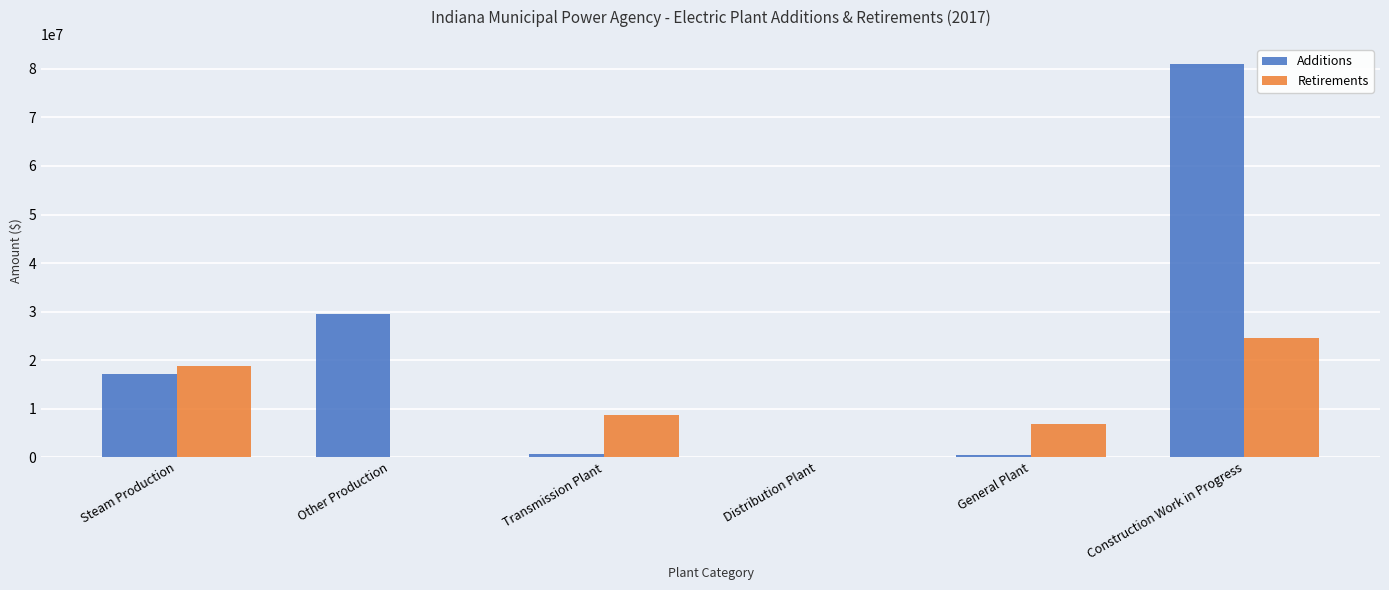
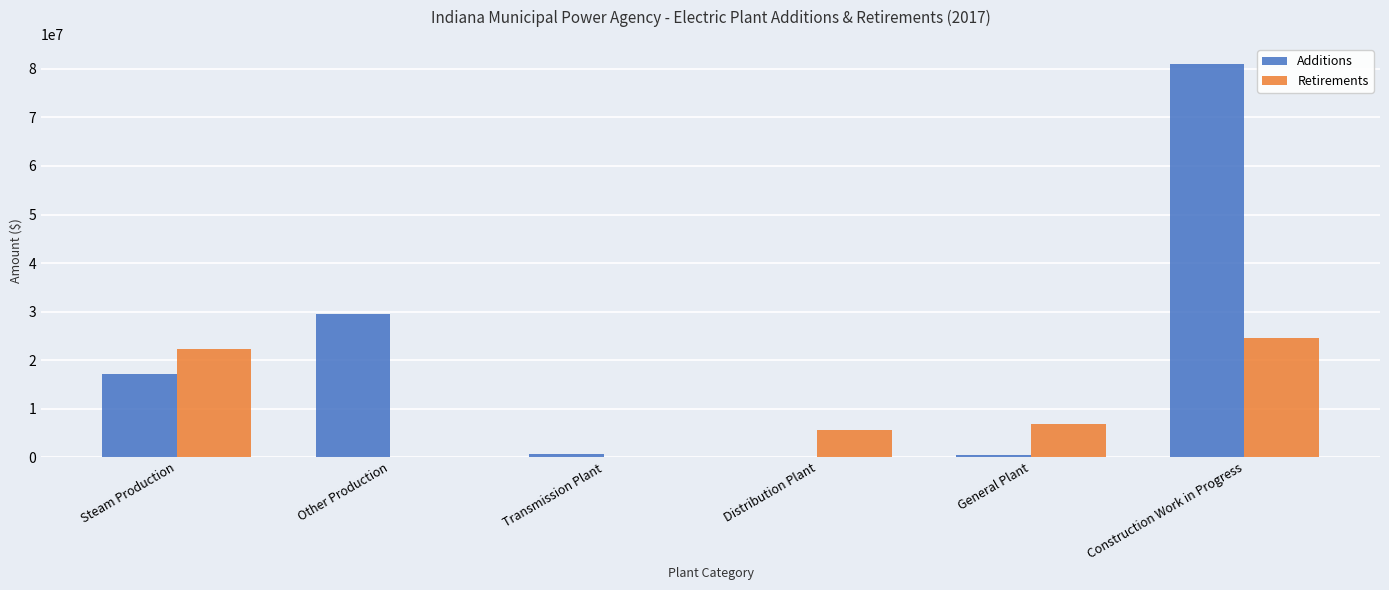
Retirements, Steam Production: 19000000 -> 22000000
Retirements, Transmission Plant: 9000000 -> 0
Retirements, Distribution Plant: 0 -> 6000000
